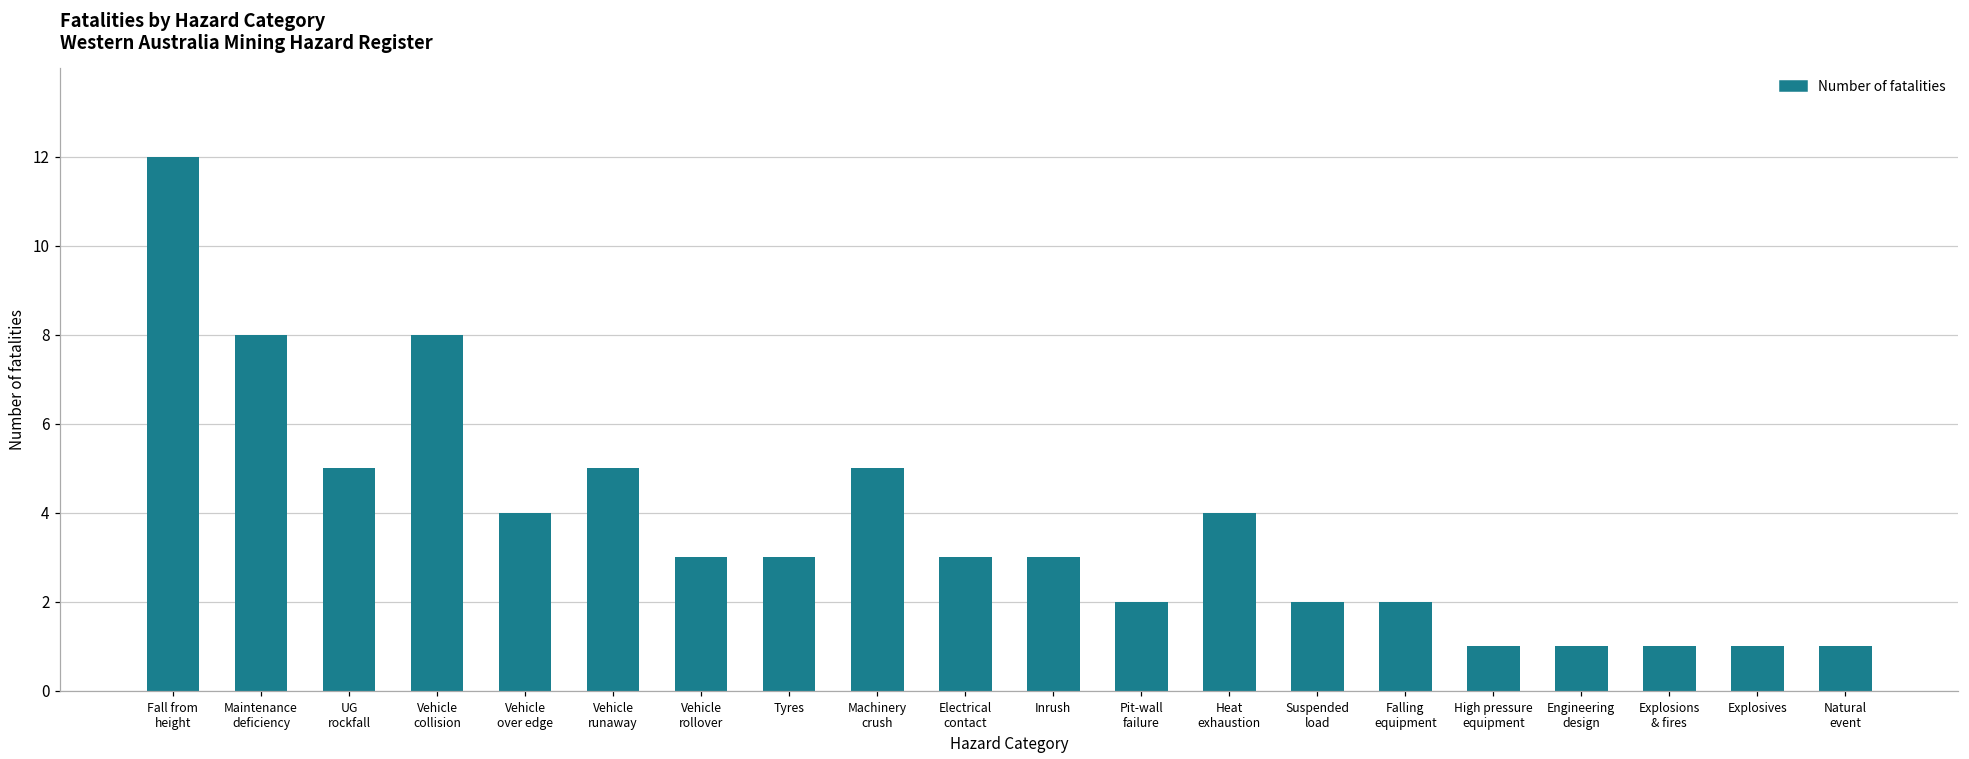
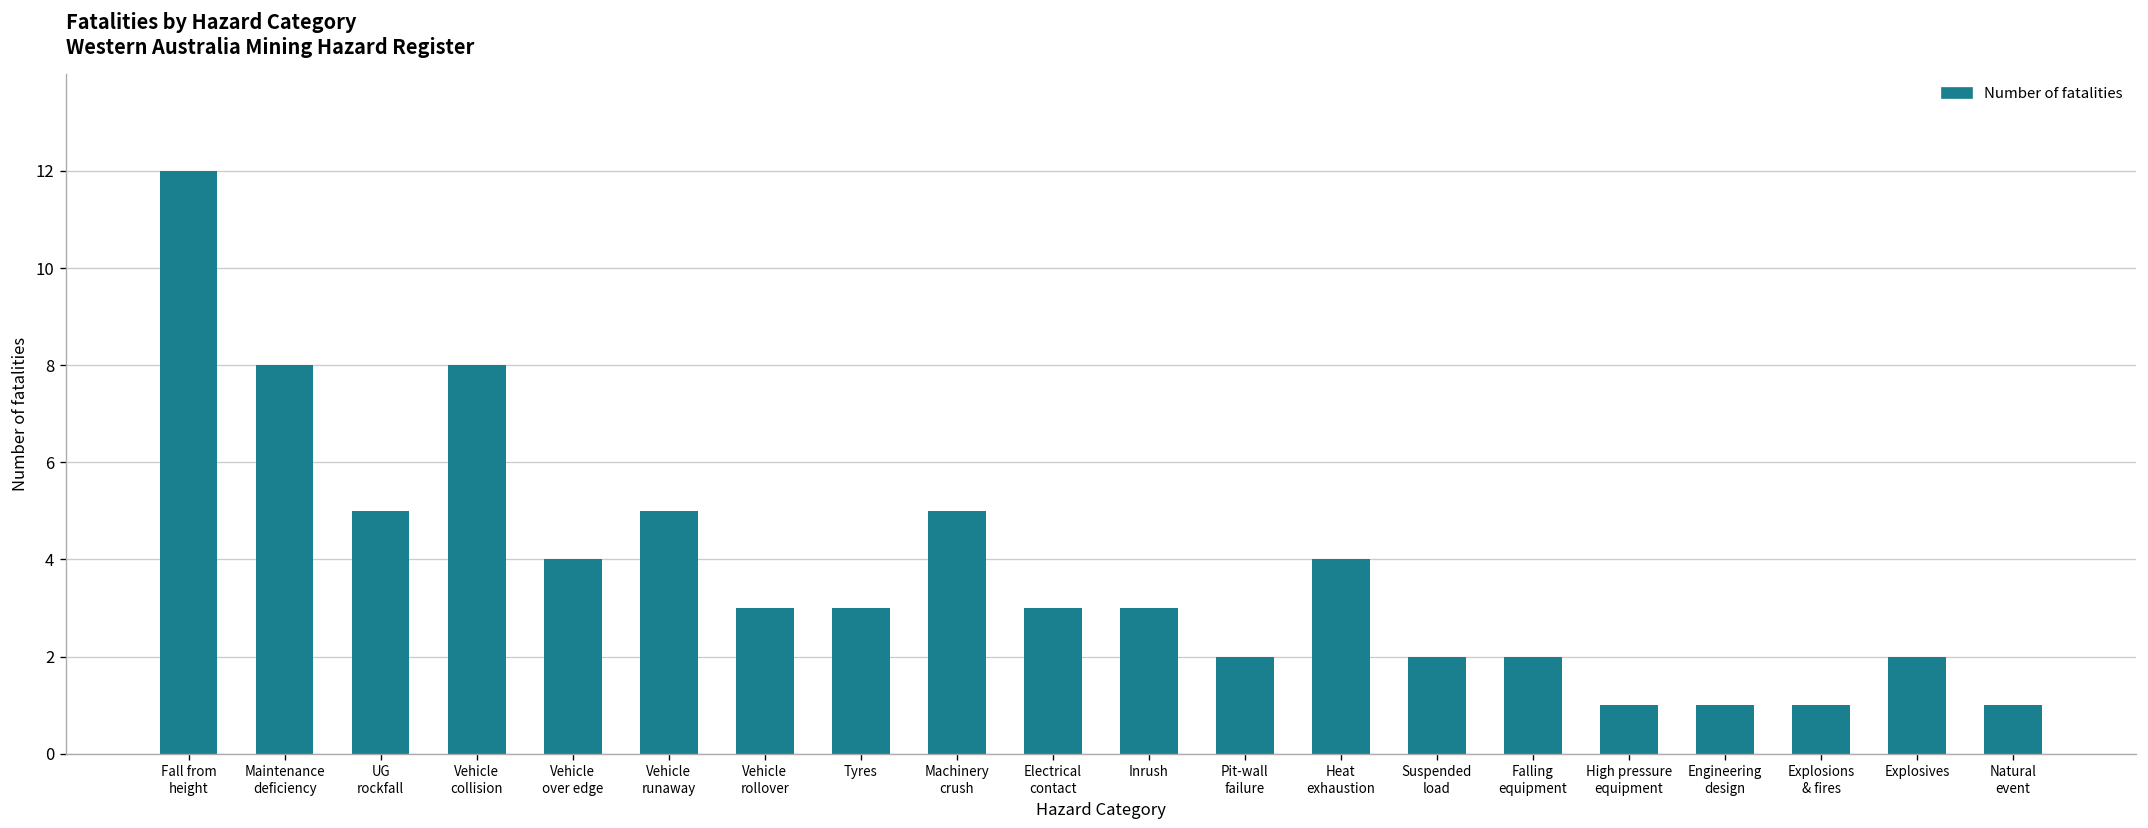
Explosives: 1 -> 2
